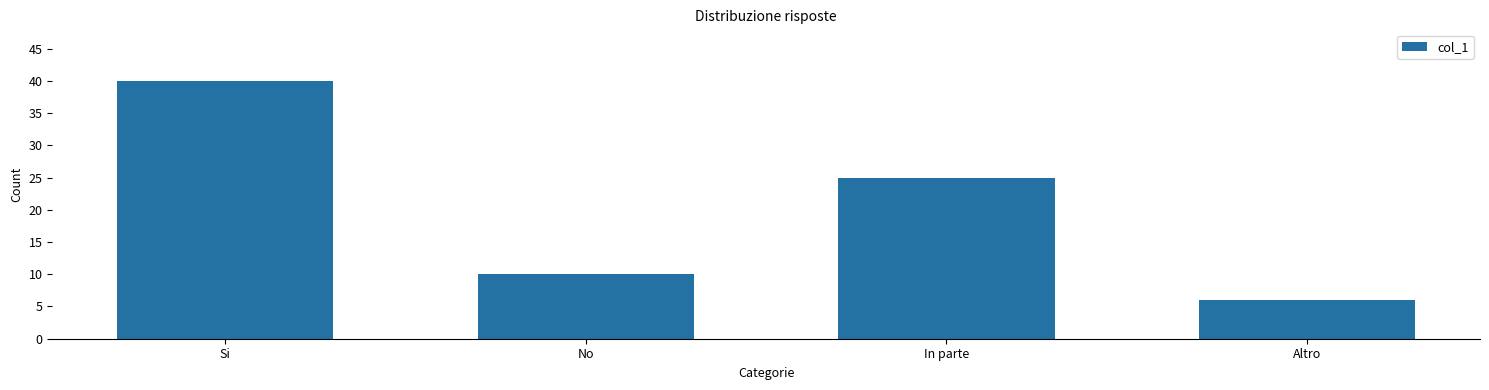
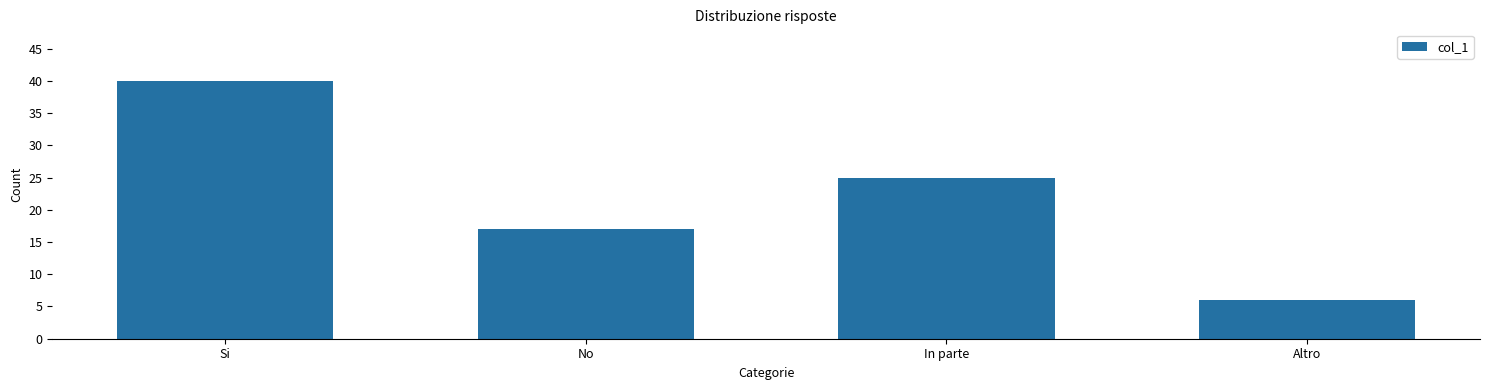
No: 10 -> 17
